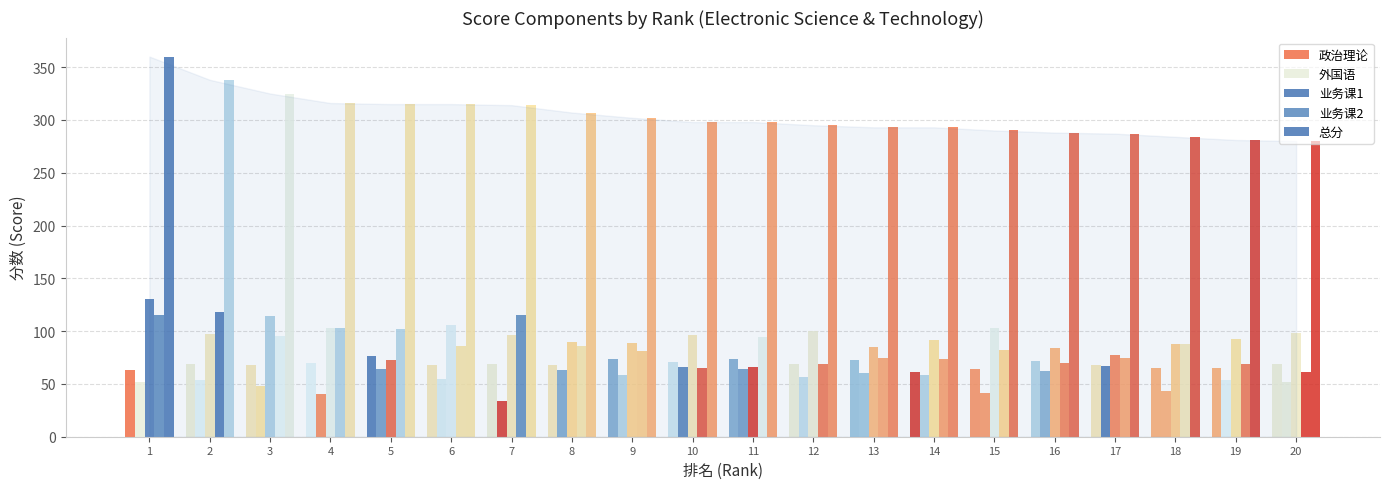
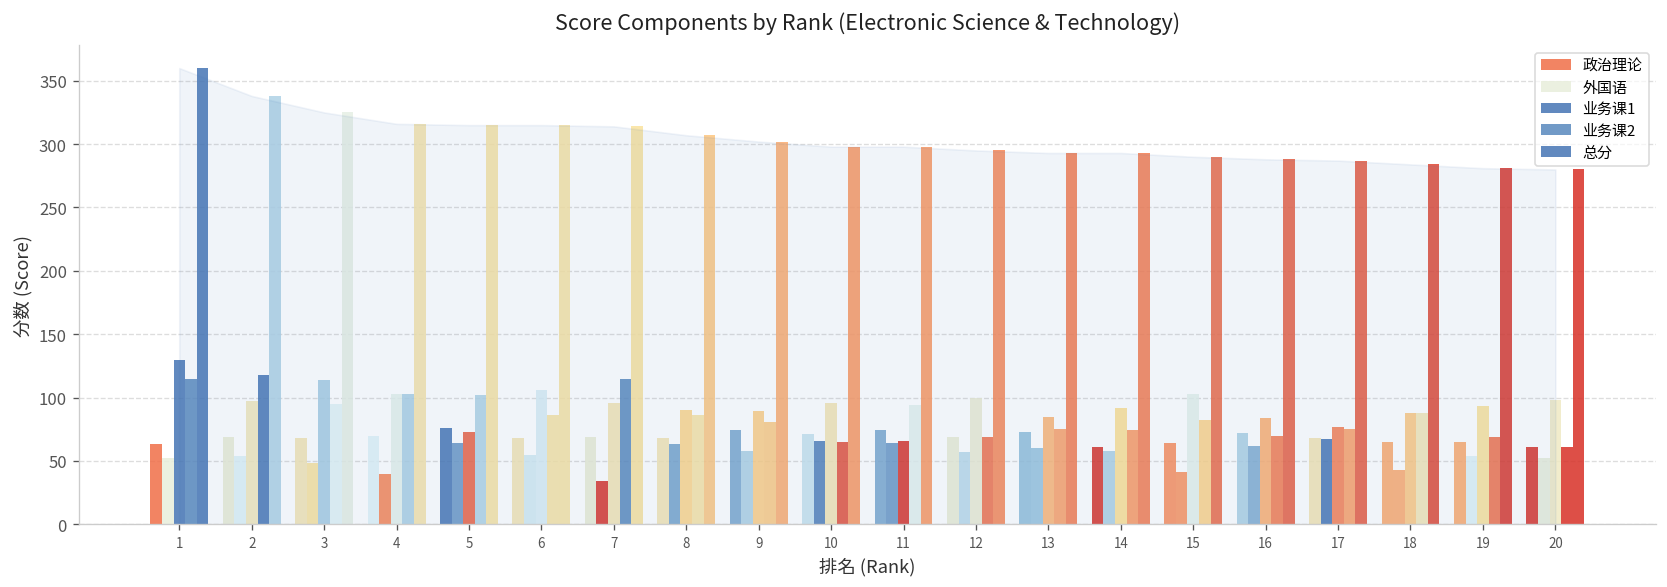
政治理论, 20: 69 -> 61
